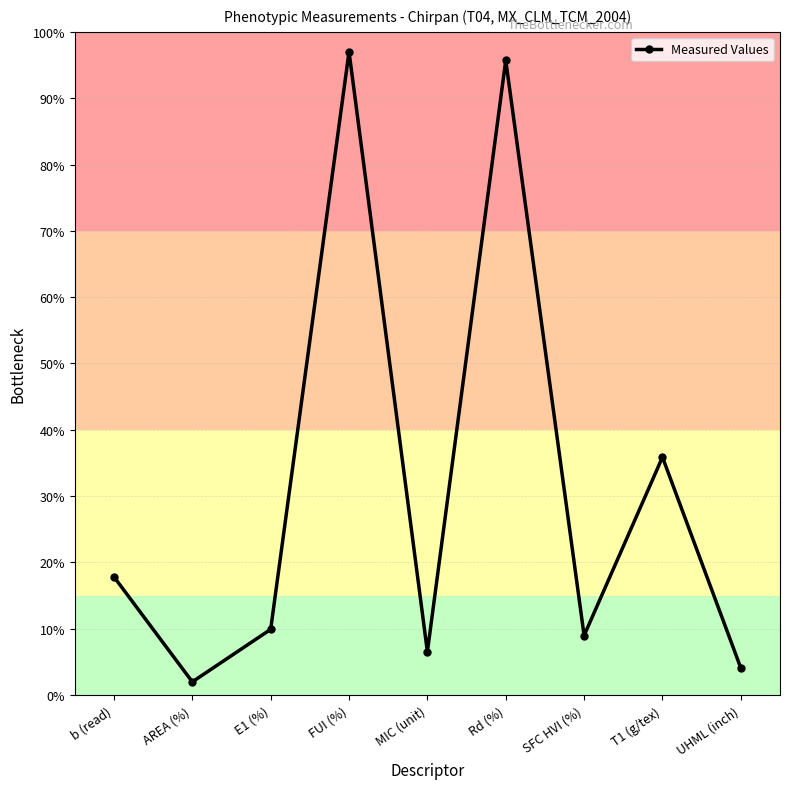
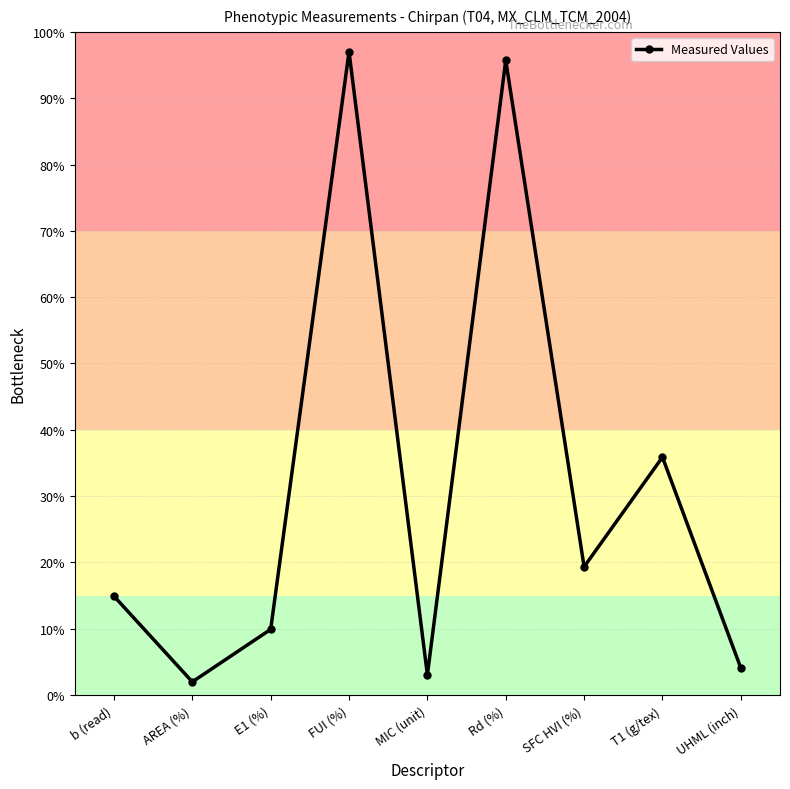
b (read): 18% -> 15%
MIC (unit): 7% -> 3%
SFC HVI (%): 9% -> 19%
